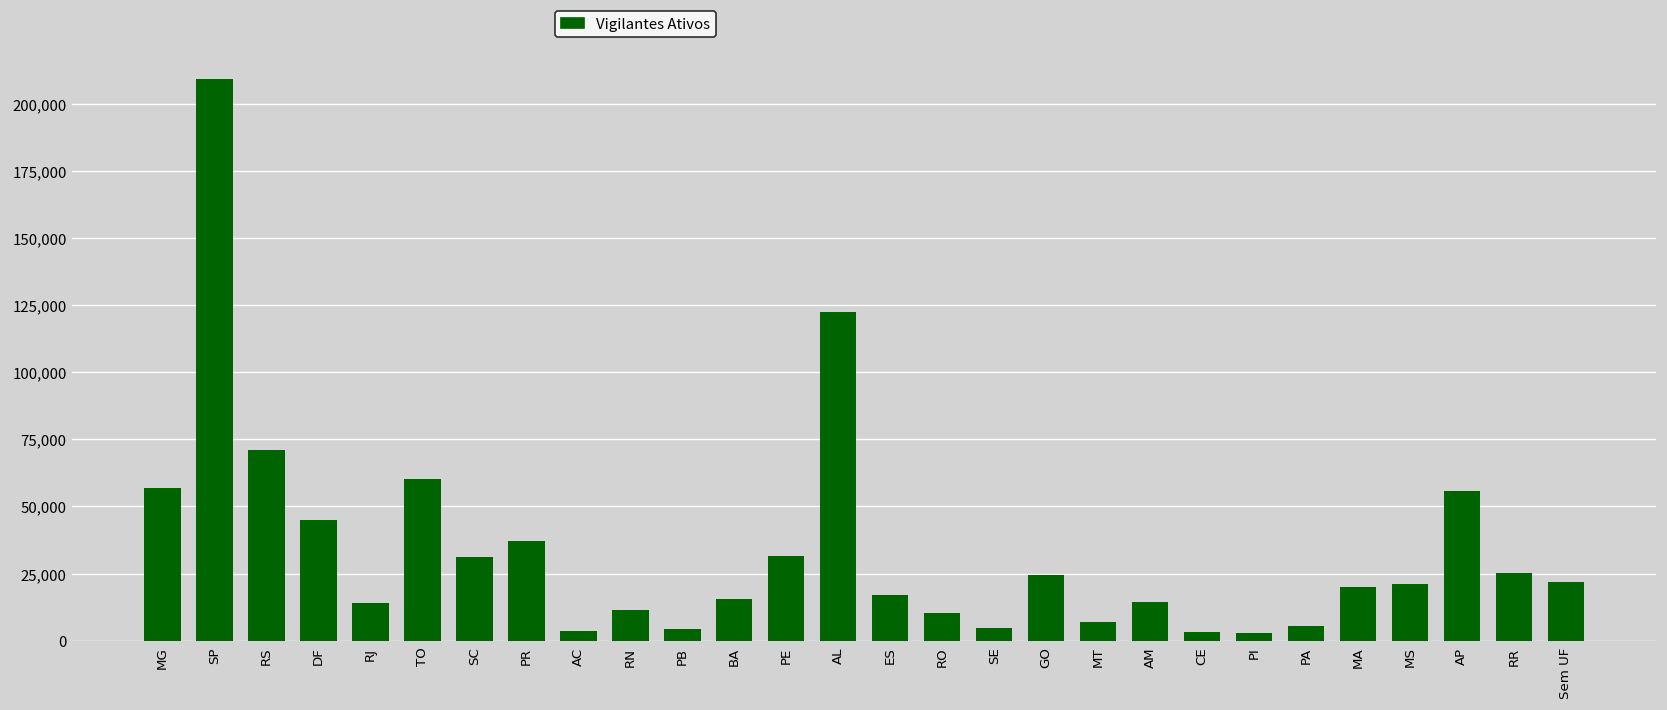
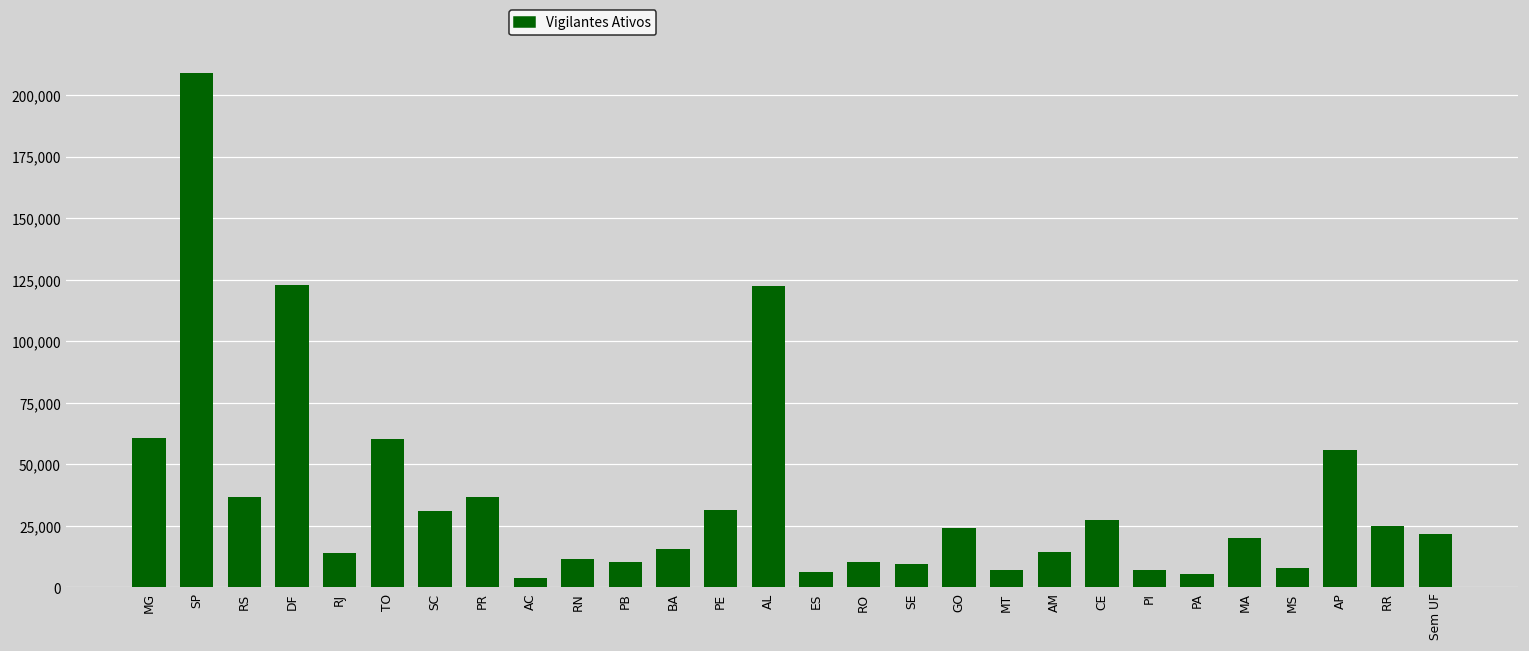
MG: 57,000 -> 61,000
RS: 71,000 -> 37,000
DF: 45,000 -> 123,000
PB: 4,000 -> 10,000
ES: 17,000 -> 6,000
SE: 5,000 -> 10,000
CE: 3,000 -> 28,000
PI: 3,000 -> 7,000
MS: 21,000 -> 8,000
